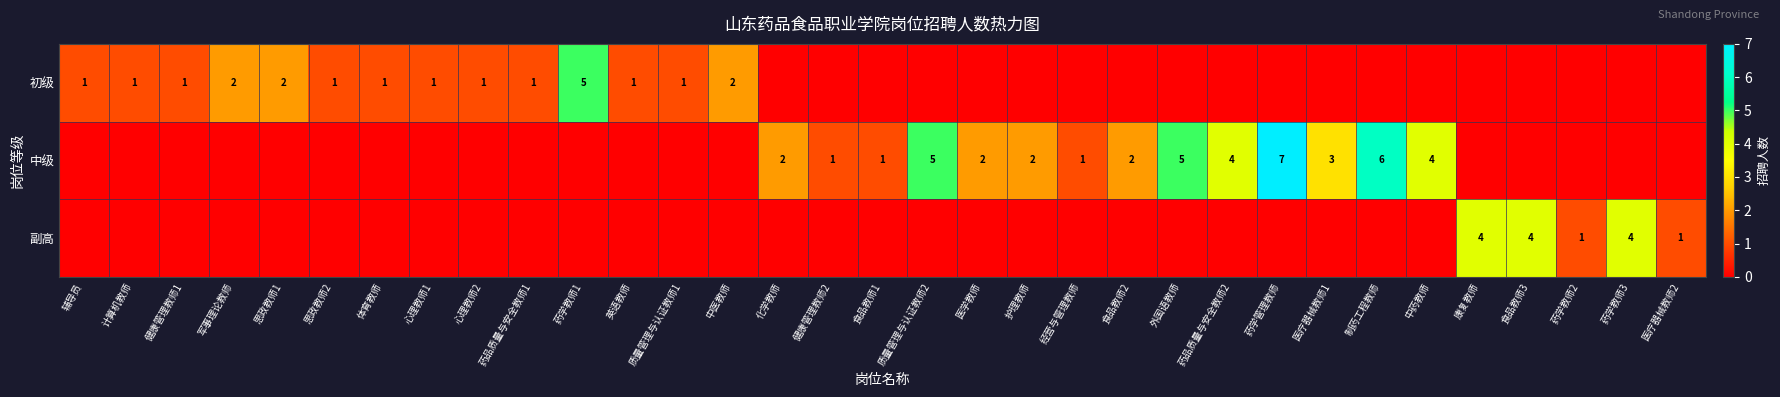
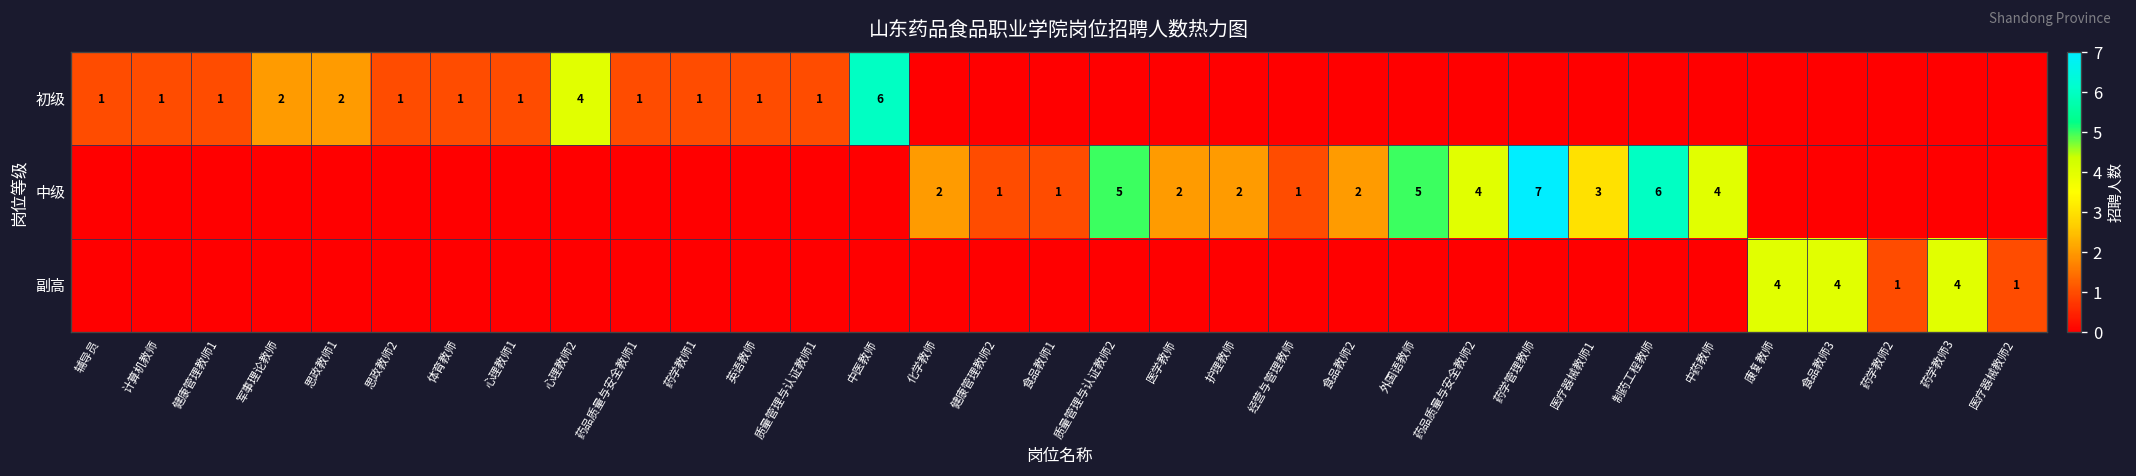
初级, 心理教师2: 1 -> 4
初级, 药学教师1: 5 -> 1
初级, 中医教师: 2 -> 6
